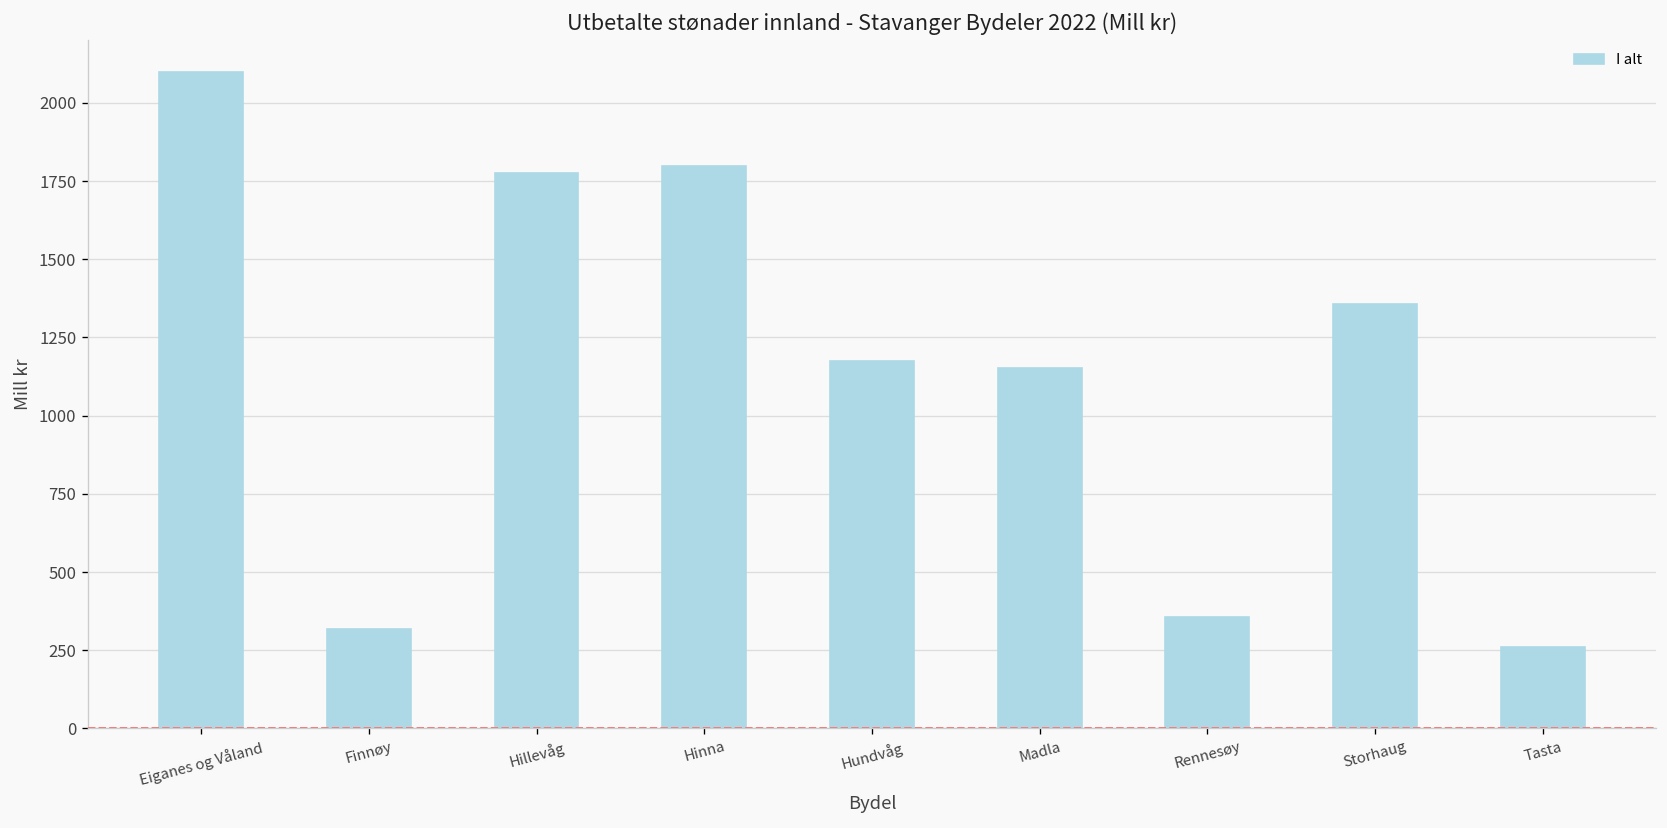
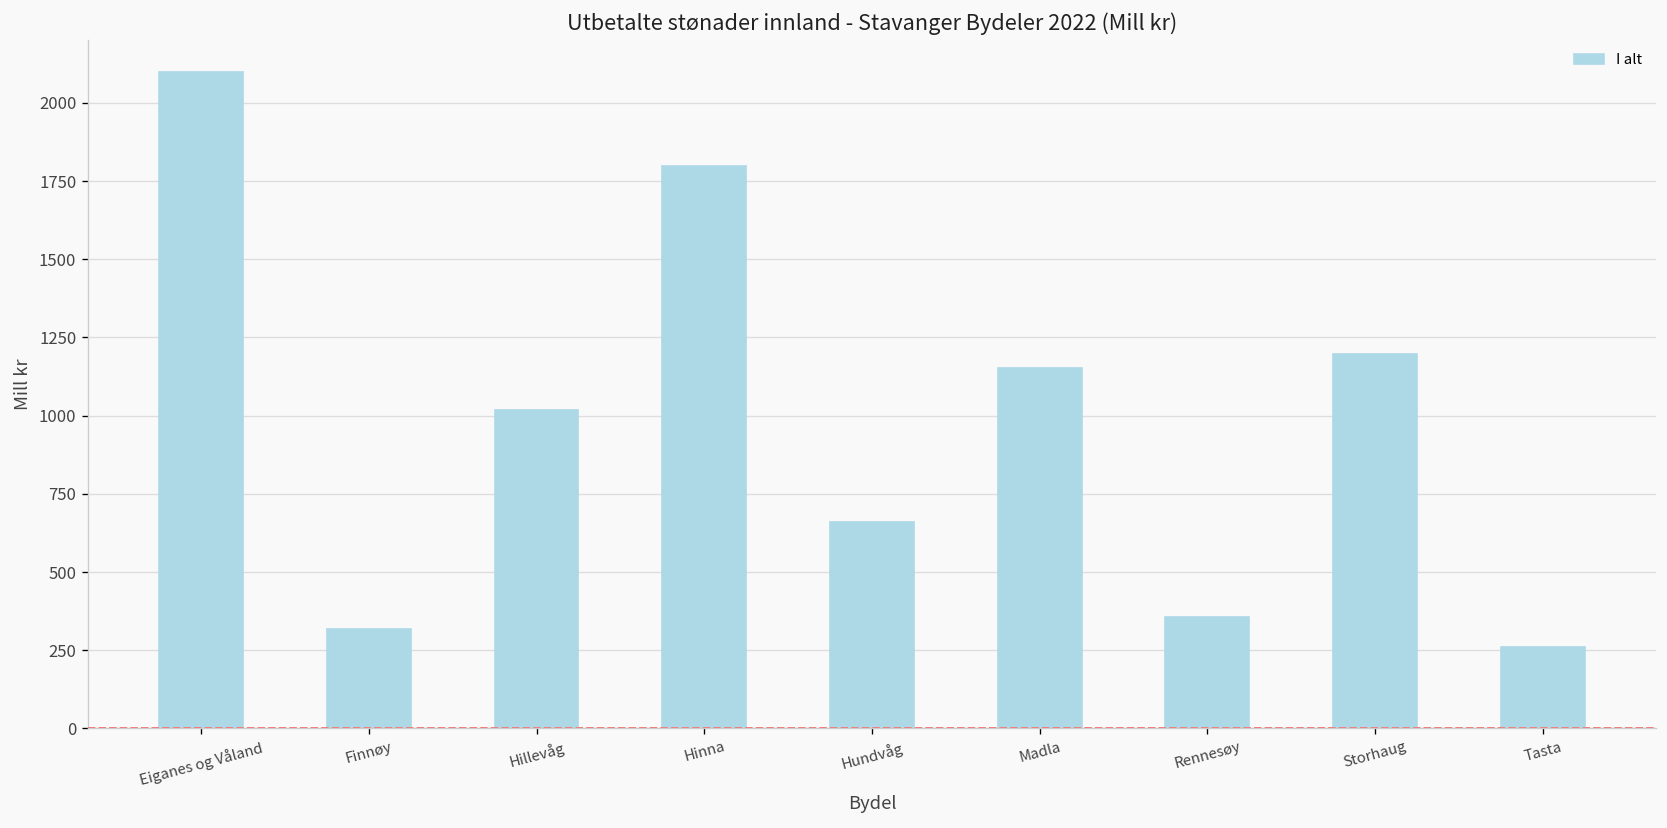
Hillevåg: 1780 -> 1020
Hundvåg: 1180 -> 660
Storhaug: 1360 -> 1200
